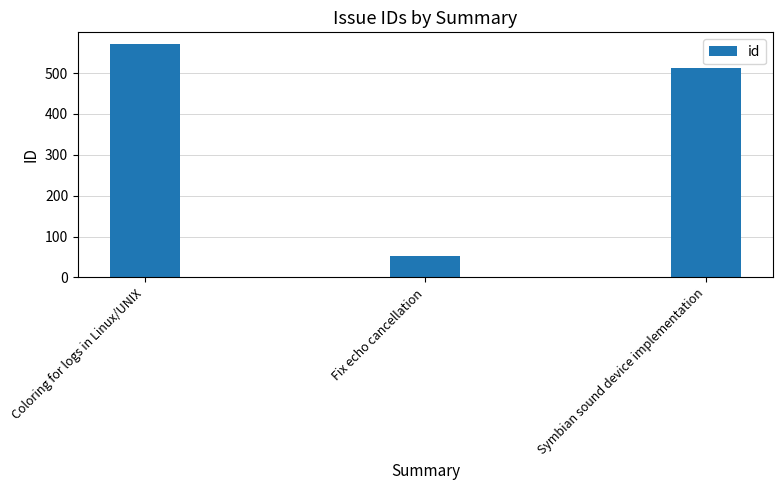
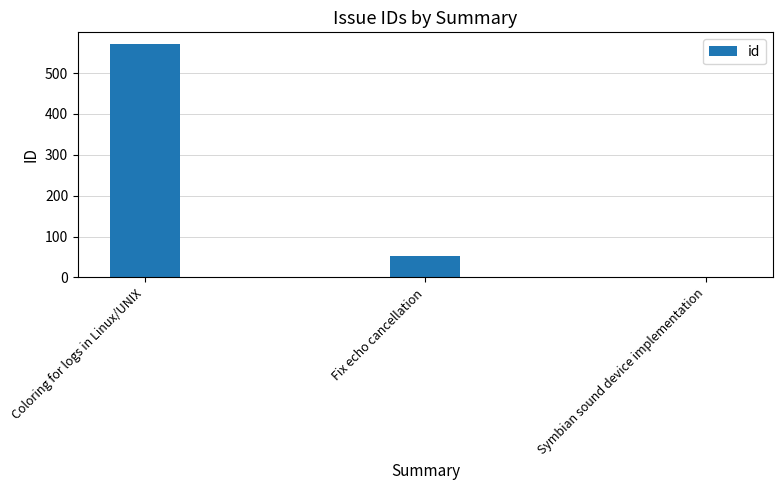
Symbian sound device implementation: 510 -> 0
